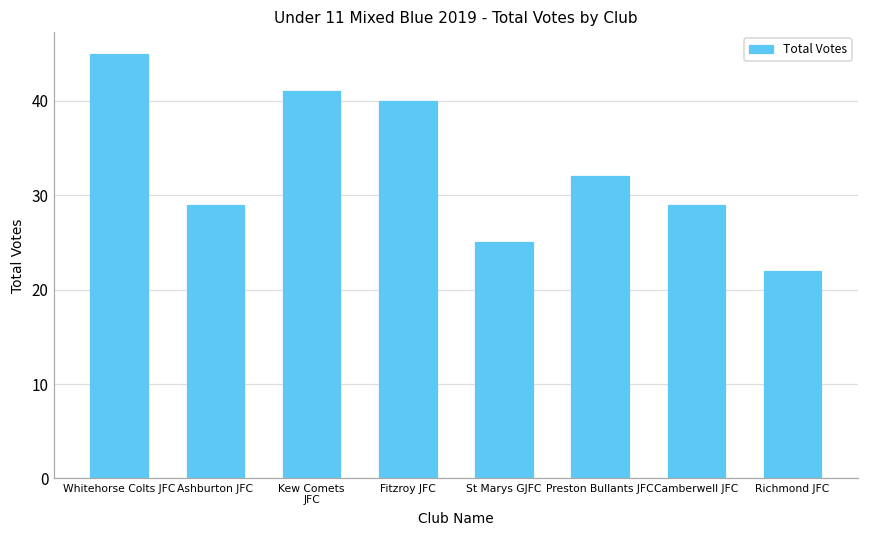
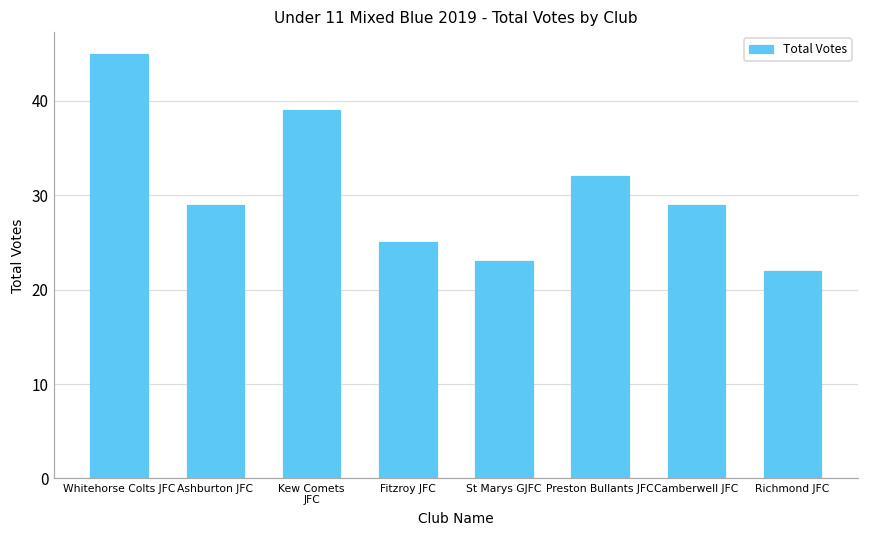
Kew Comets JFC: 41 -> 39
Fitzroy JFC: 40 -> 25
St Marys GJFC: 25 -> 23
